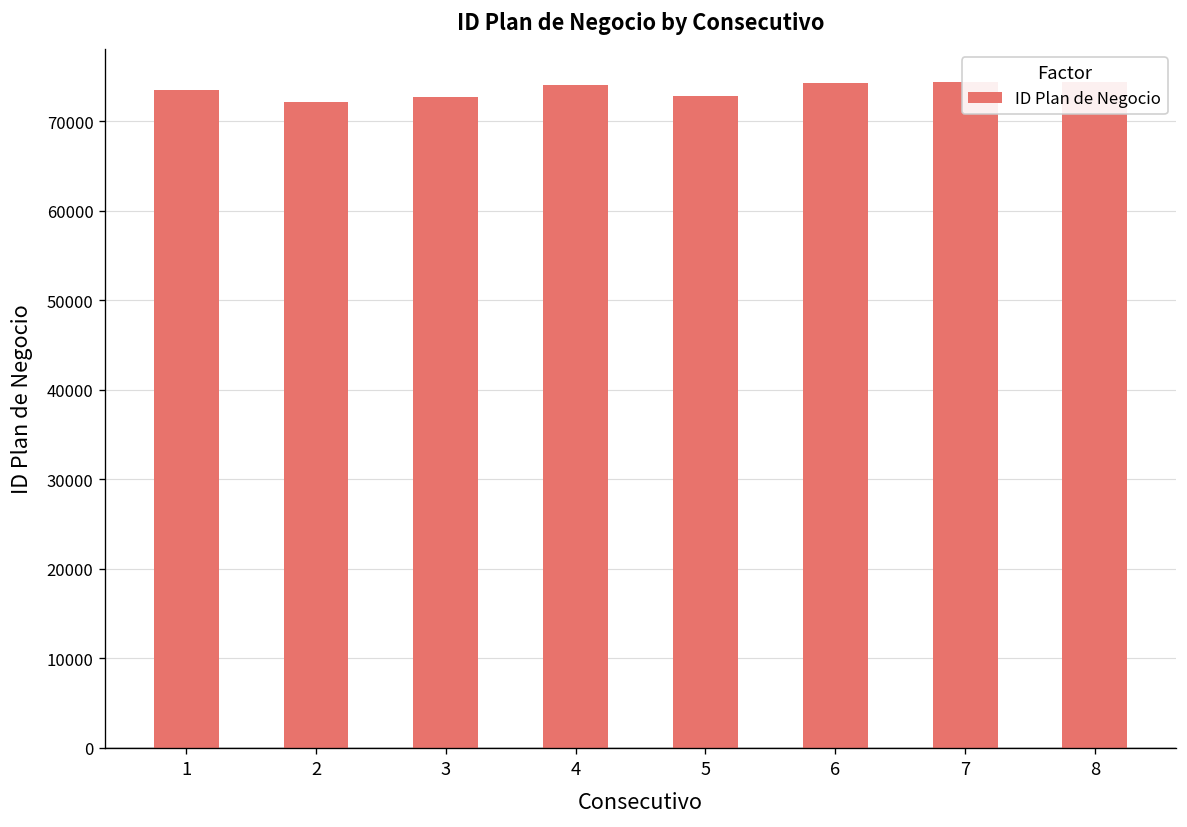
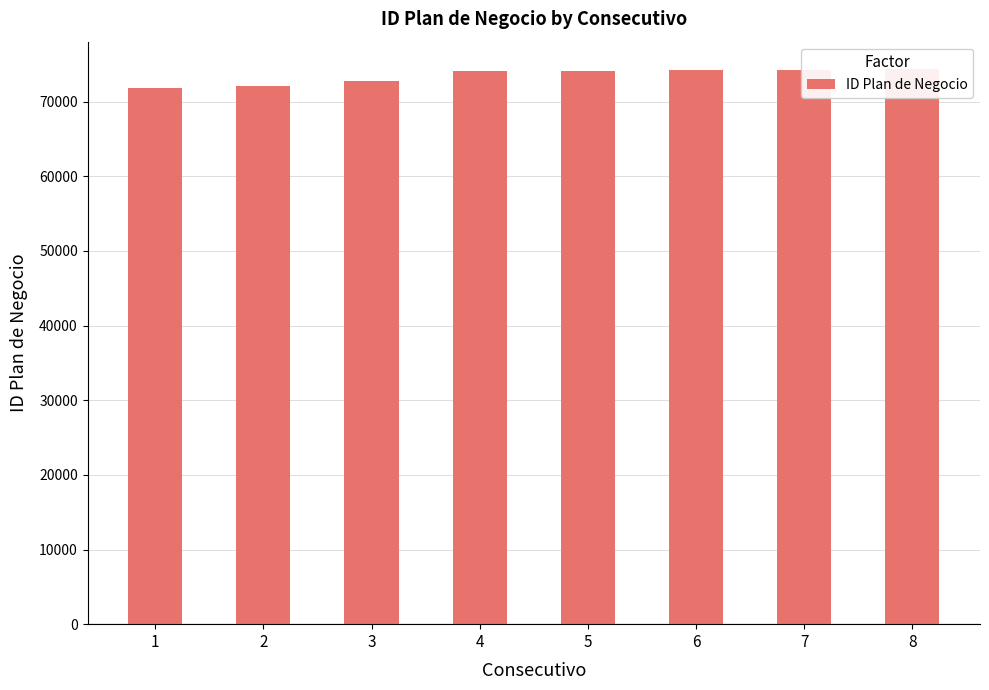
1: 73000 -> 72000
5: 73000 -> 74000
